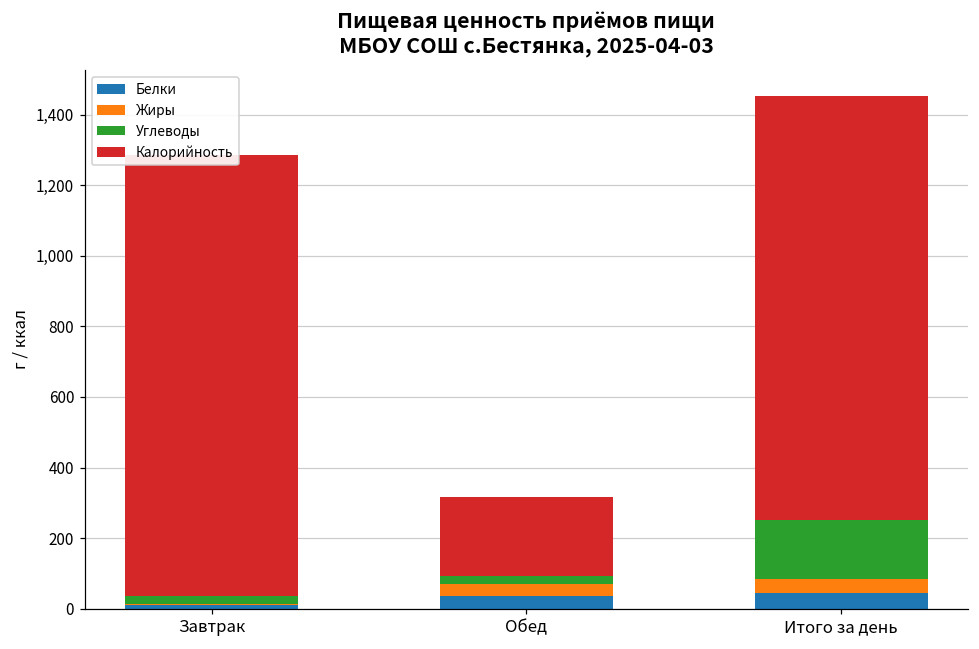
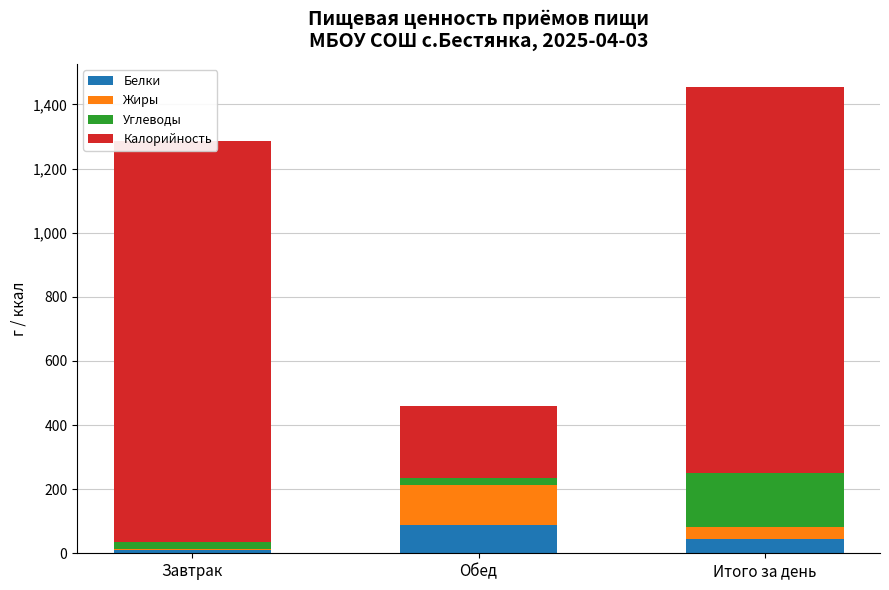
Белки, Обед: 40 -> 90
Жиры, Обед: 30 -> 120
